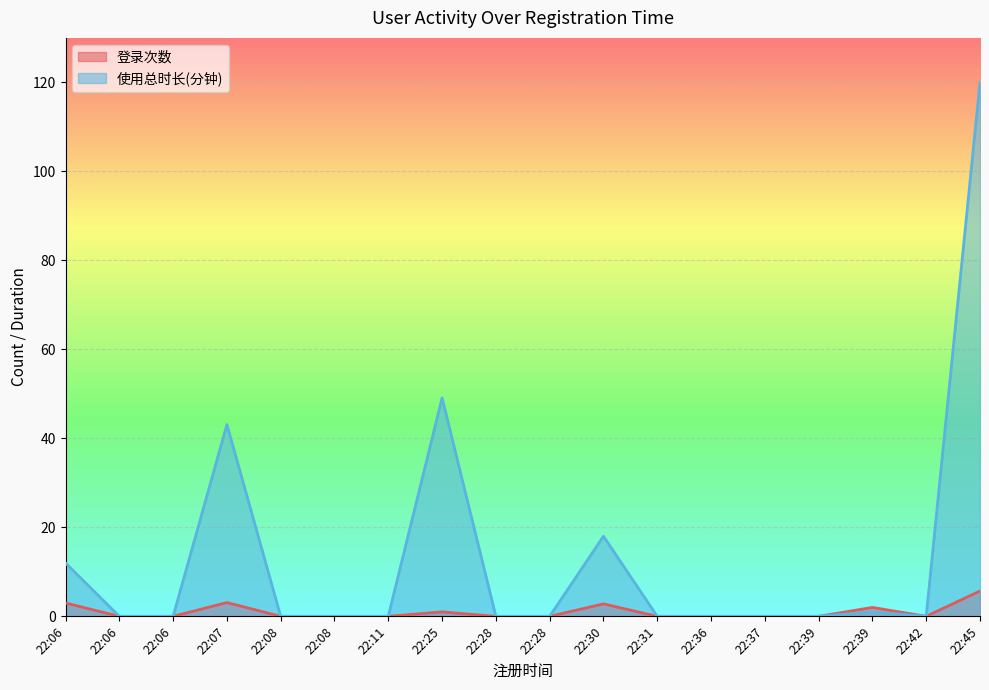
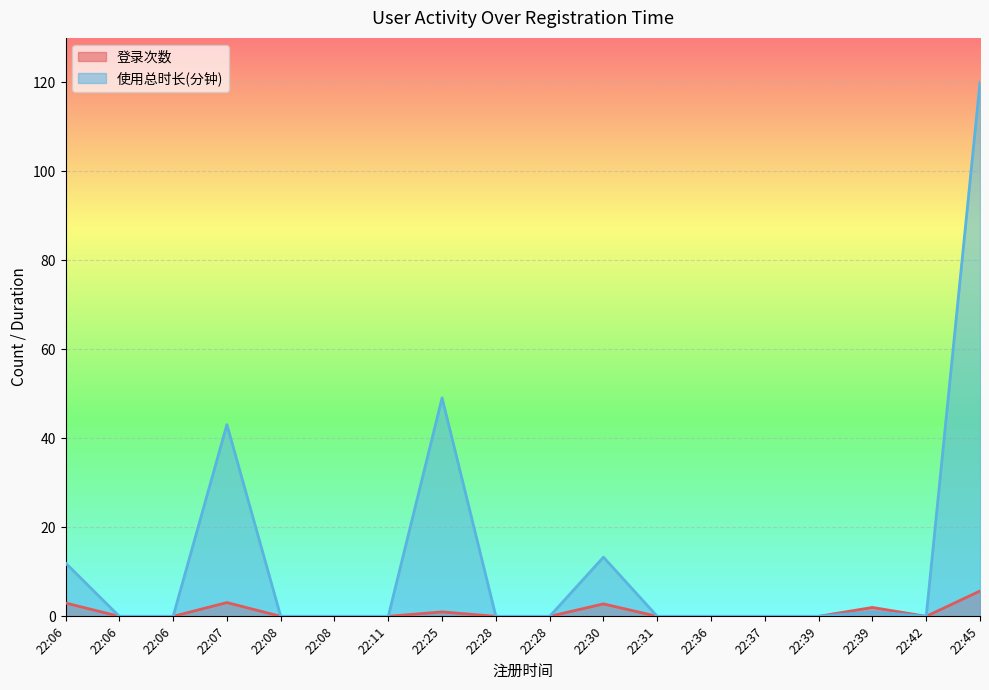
使用总时长(分钟), 22:30: 18 -> 13
